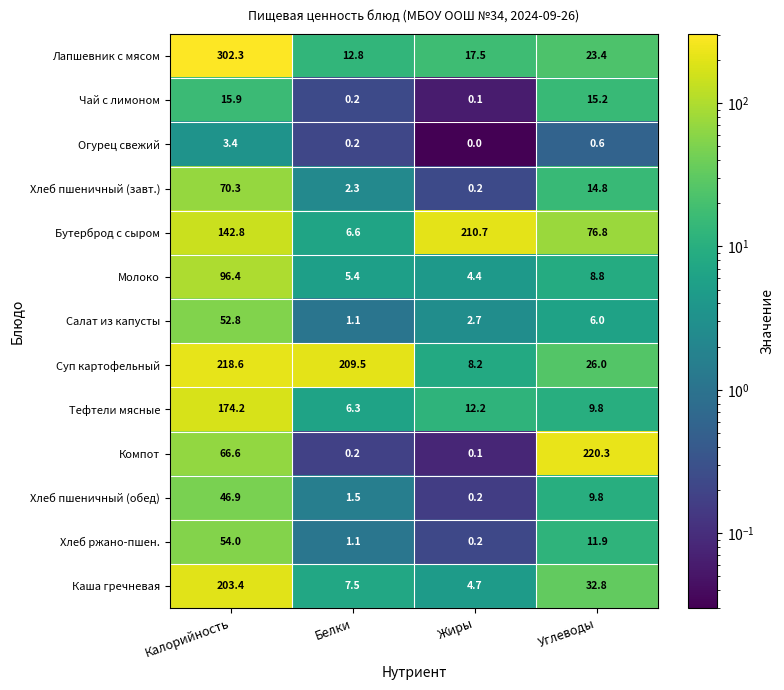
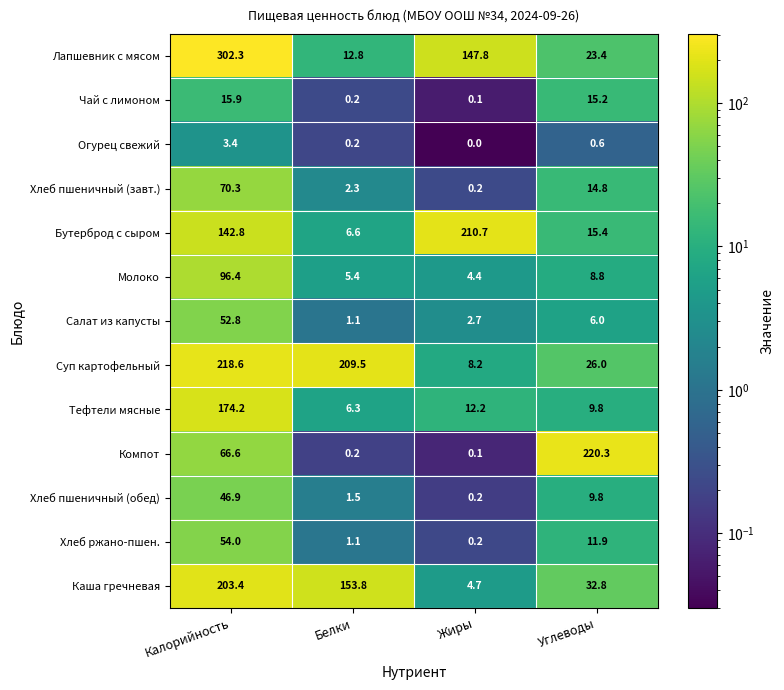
Лапшевник с мясом, Жиры: 17.5 -> 147.8
Бутерброд с сыром, Углеводы: 76.8 -> 15.4
Каша гречневая, Белки: 7.5 -> 153.8
